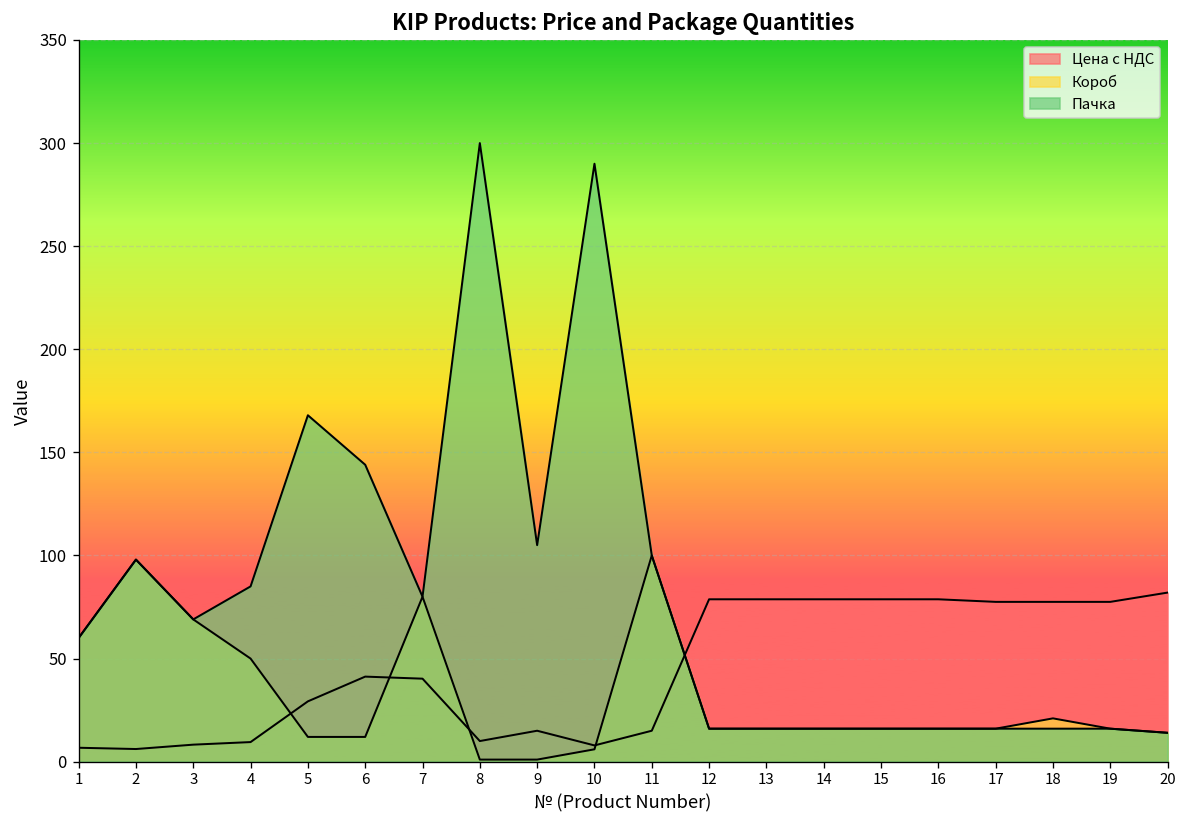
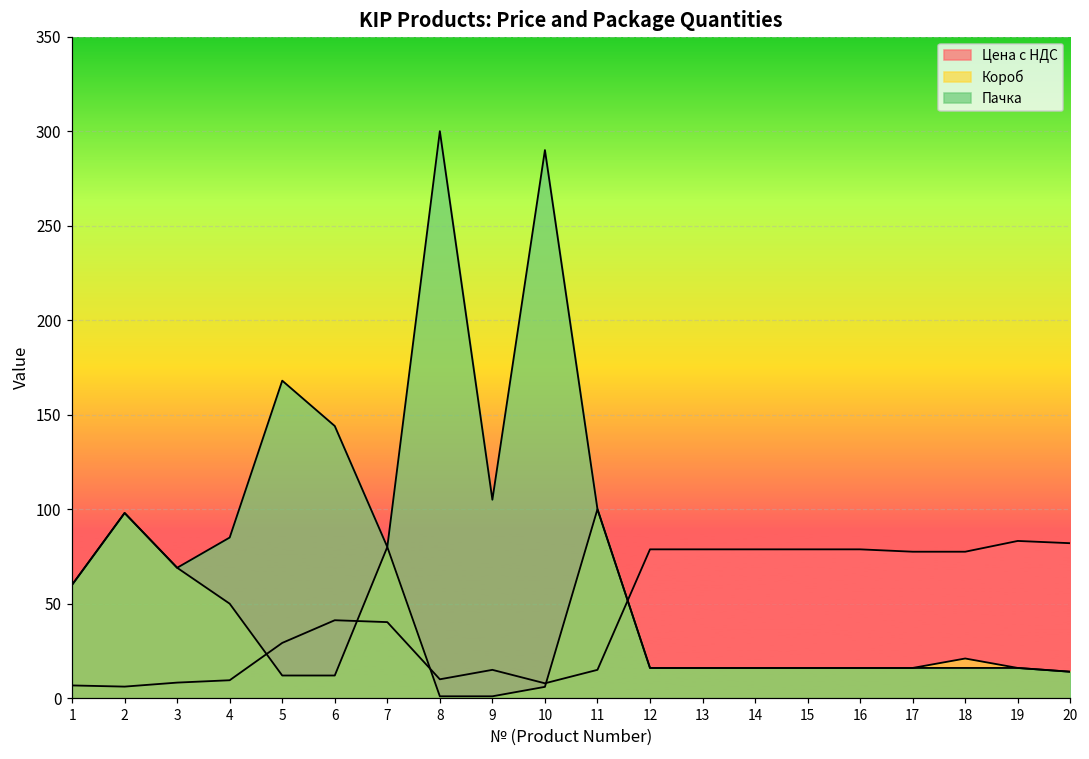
Цена с НДС, 19: 78 -> 83
